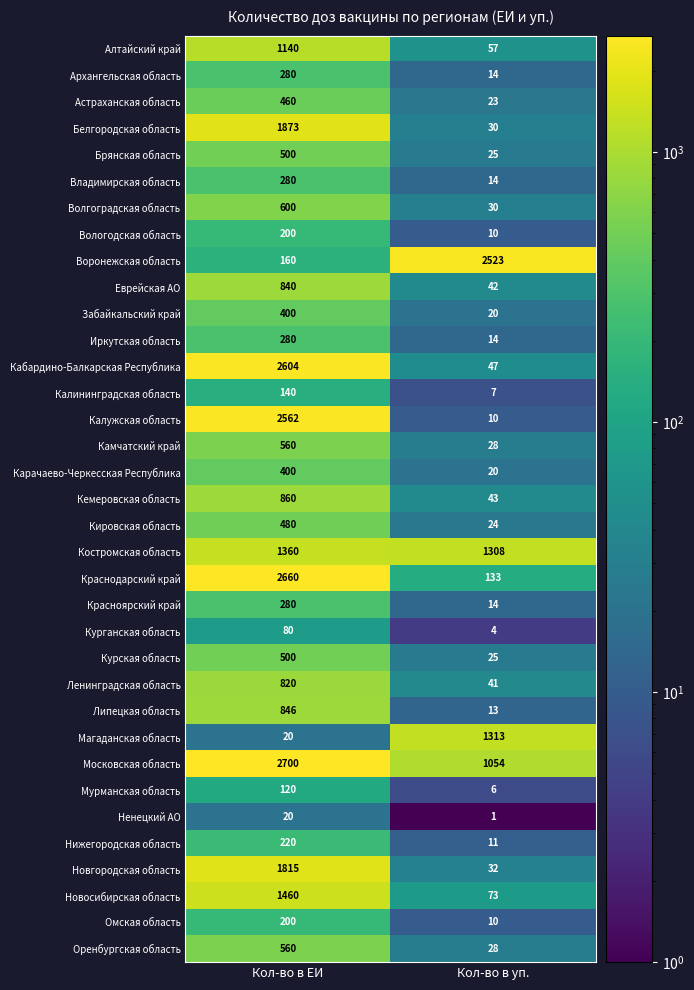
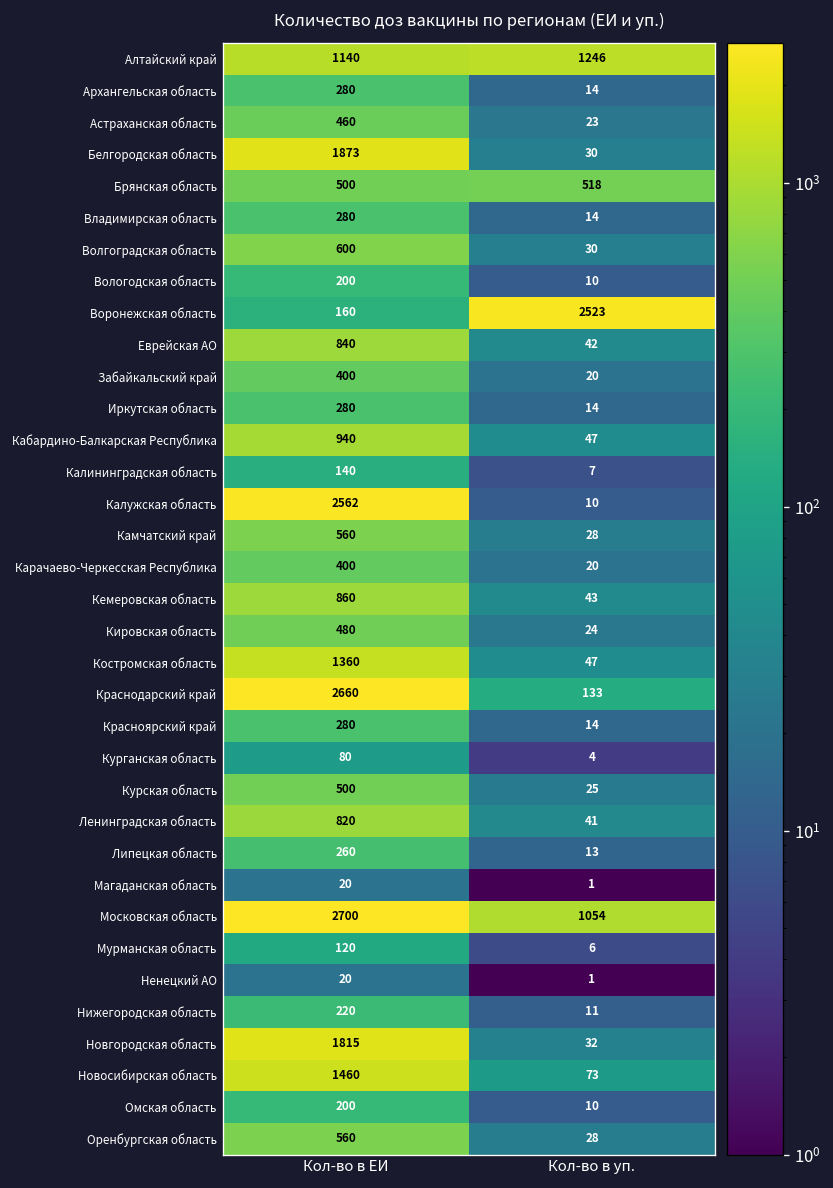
Алтайский край, Кол-во в уп.: 57 -> 1246
Брянская область, Кол-во в уп.: 25 -> 518
Кабардино-Балкарская Республика, Кол-во в ЕИ: 2604 -> 940
Костромская область, Кол-во в уп.: 1308 -> 47
Липецкая область, Кол-во в ЕИ: 846 -> 260
Магаданская область, Кол-во в уп.: 1313 -> 1
